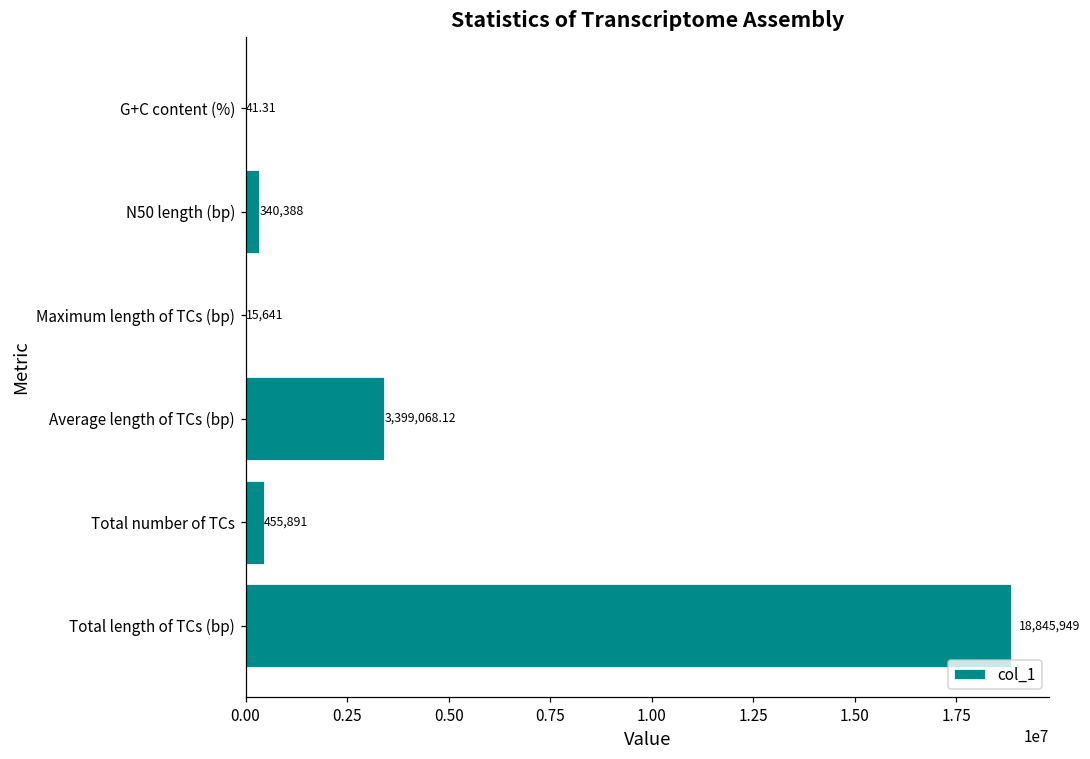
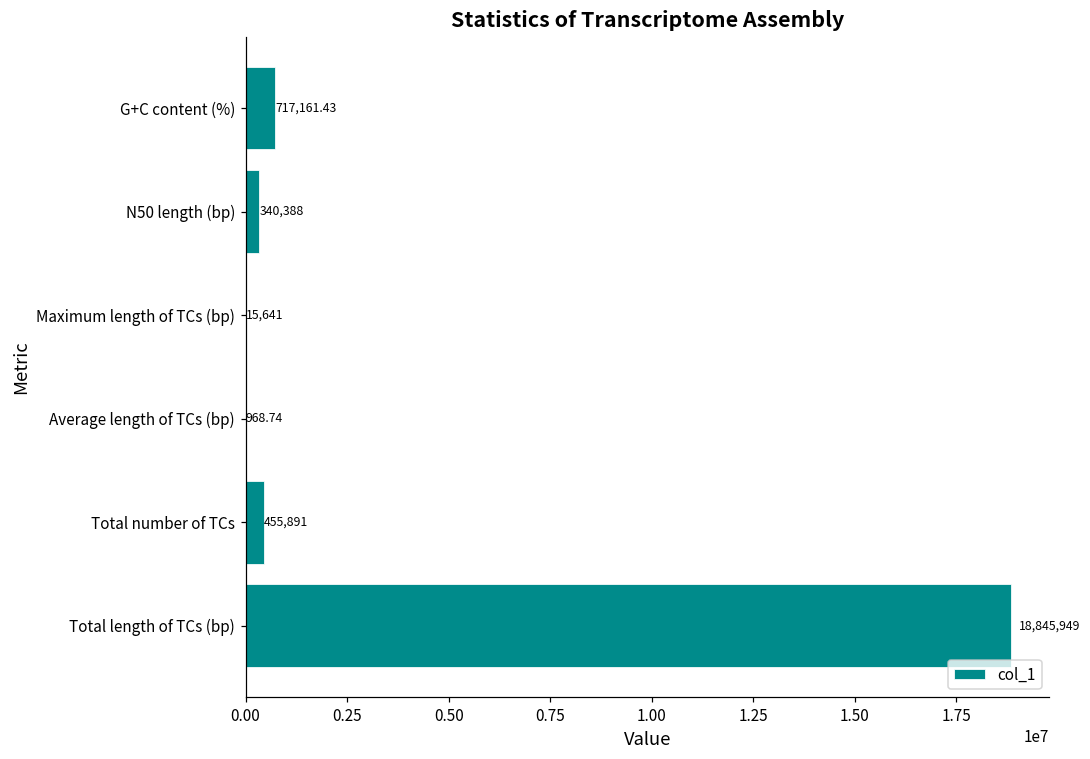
G+C content (%): 41.31 -> 717,161.43
Average length of TCs (bp): 3,399,068.12 -> 968.74
